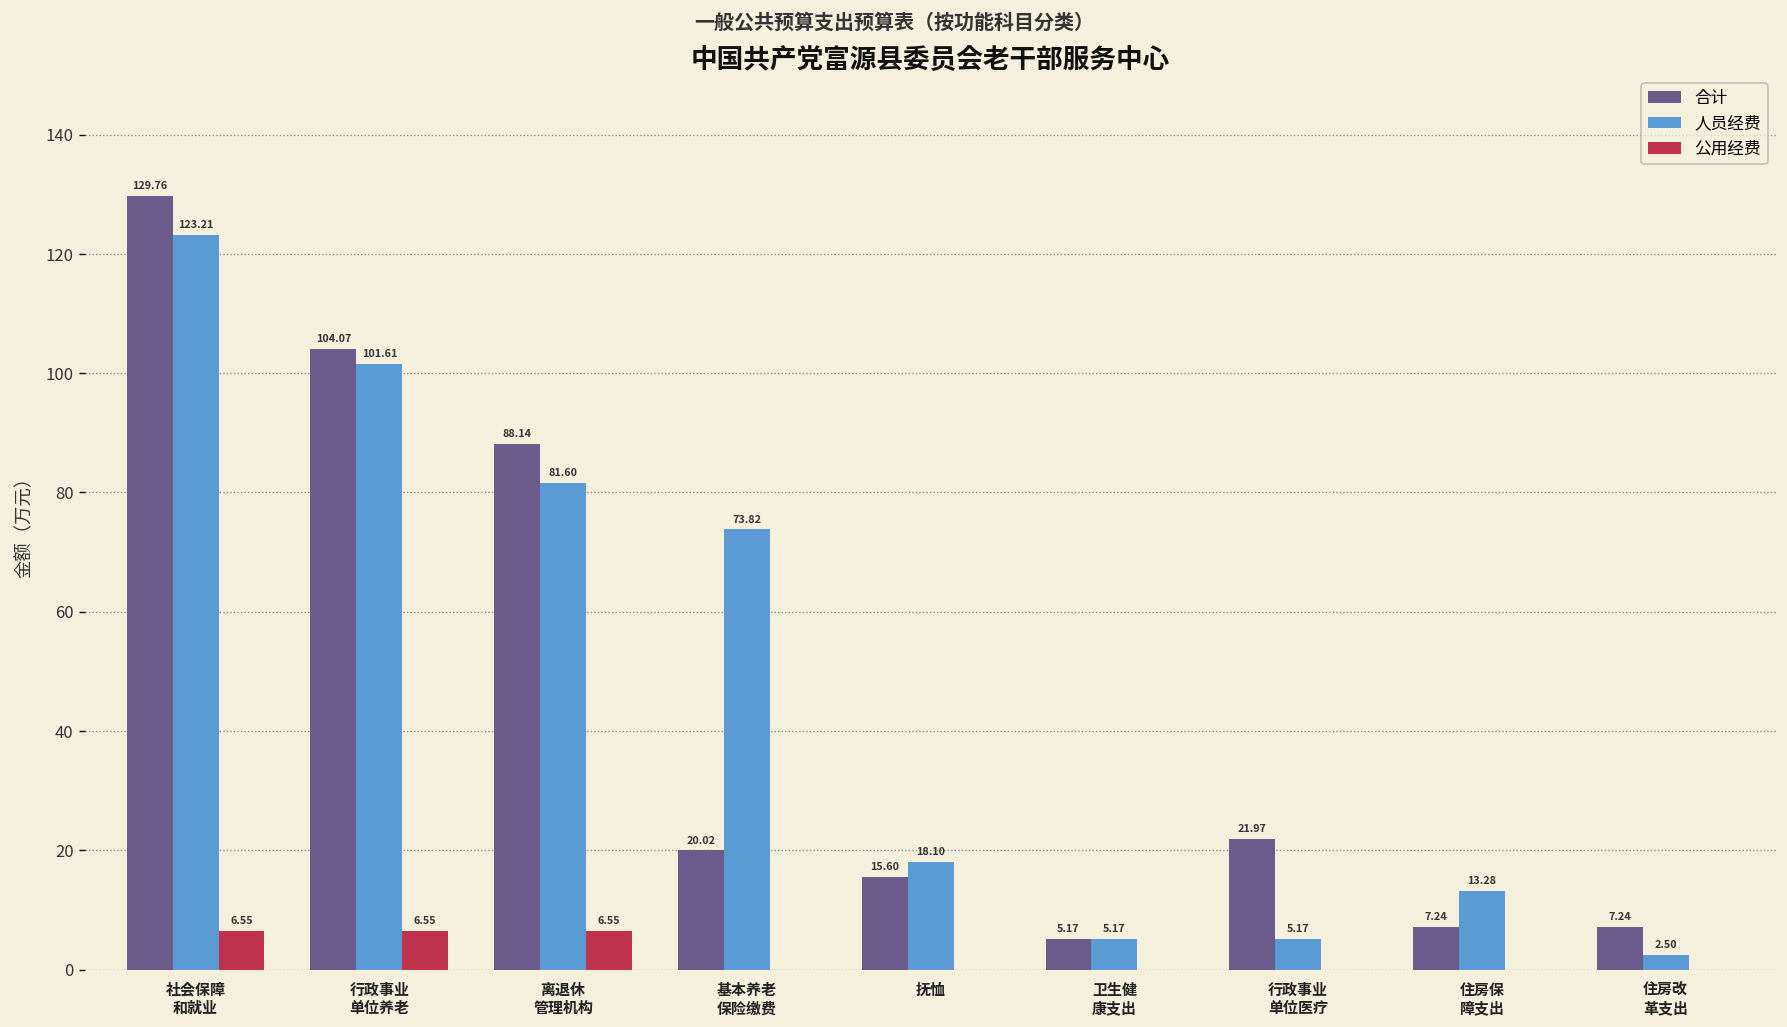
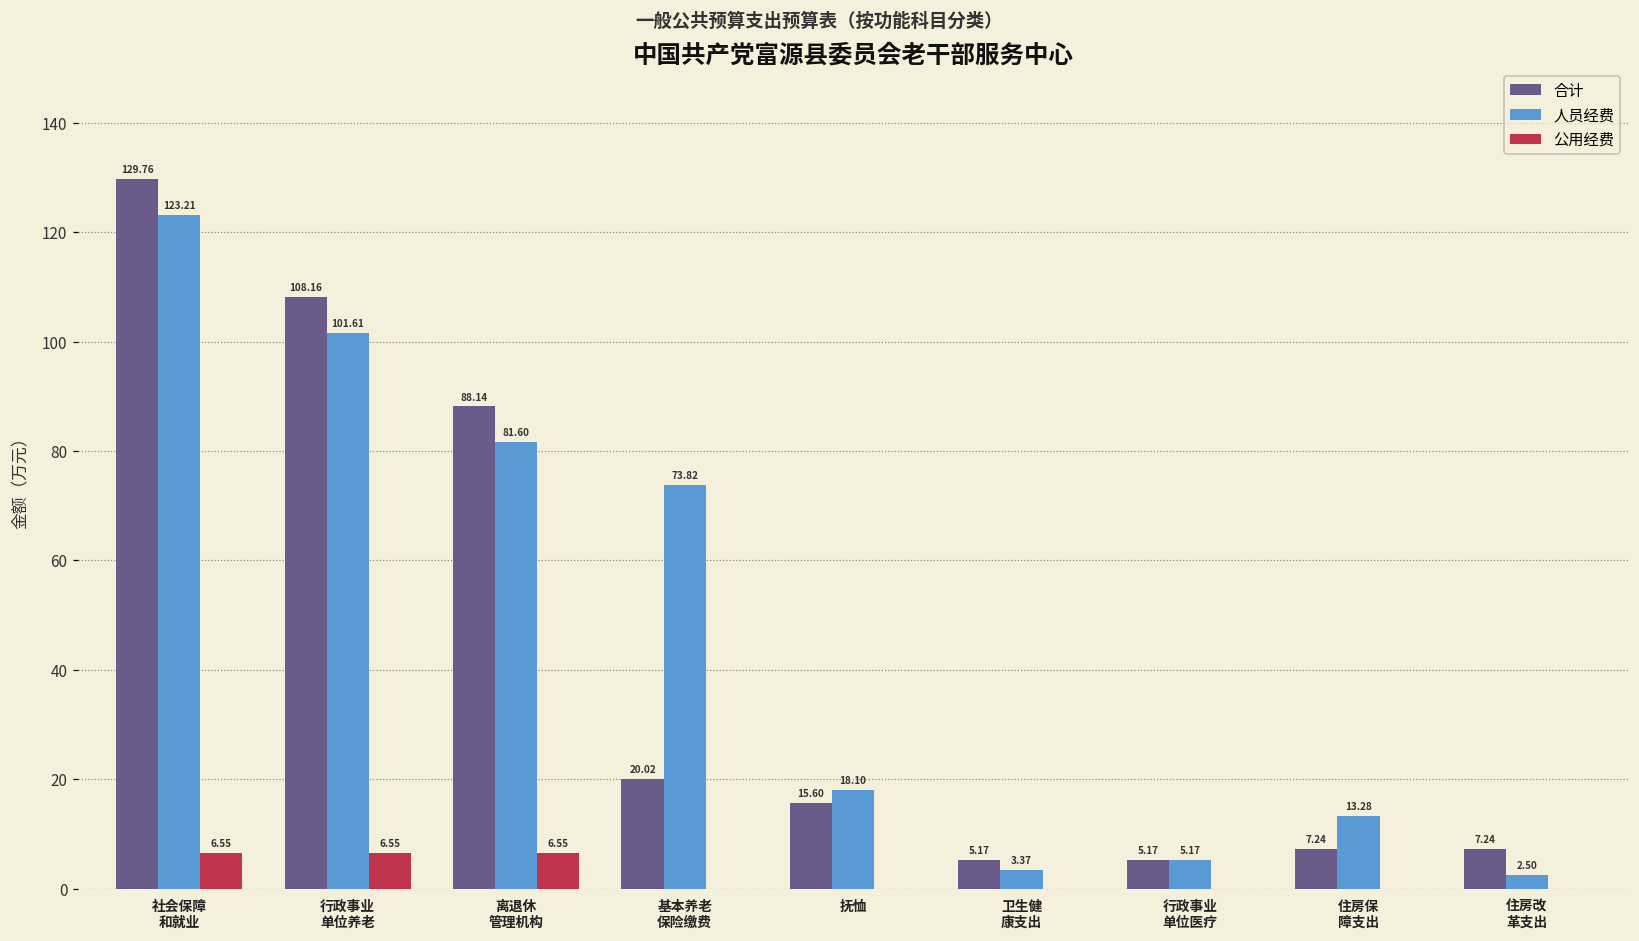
合计, 行政事业 单位养老: 104.07 -> 108.16
人员经费, 卫生健 康支出: 5.17 -> 3.37
合计, 行政事业 单位医疗: 21.97 -> 5.17
